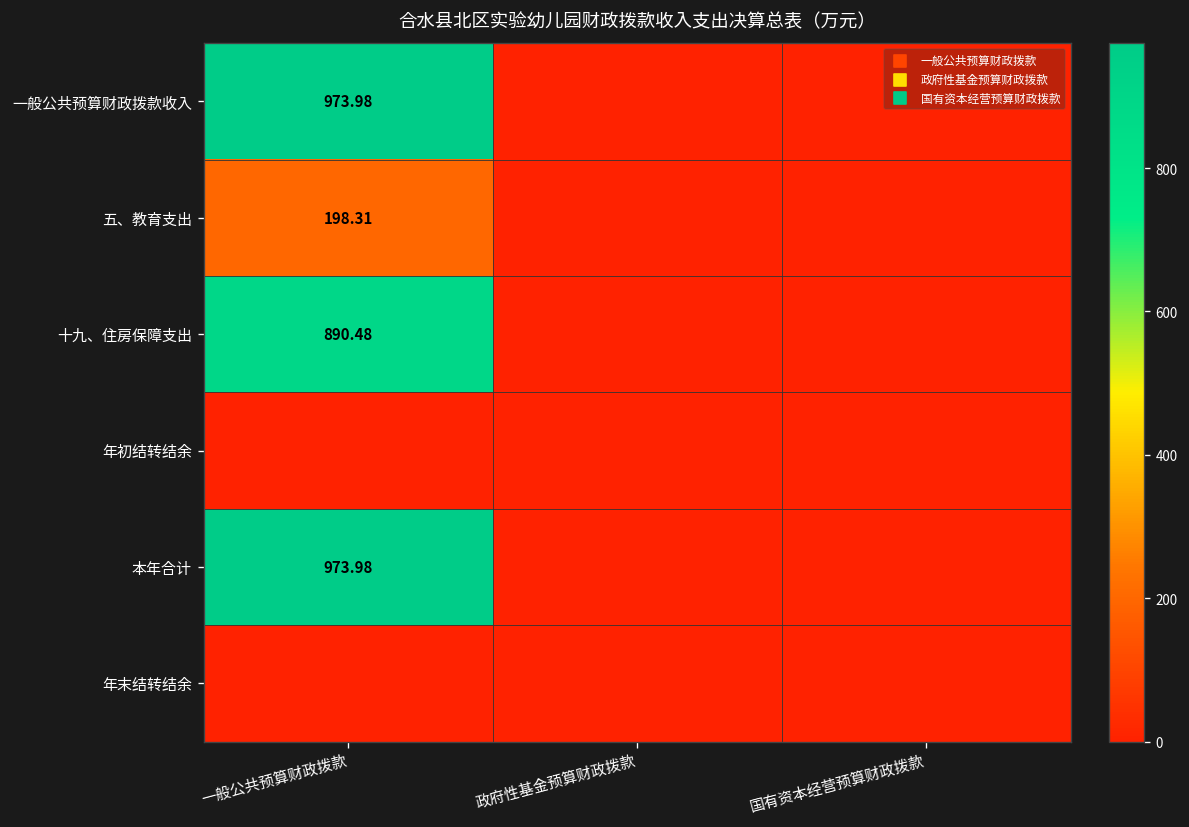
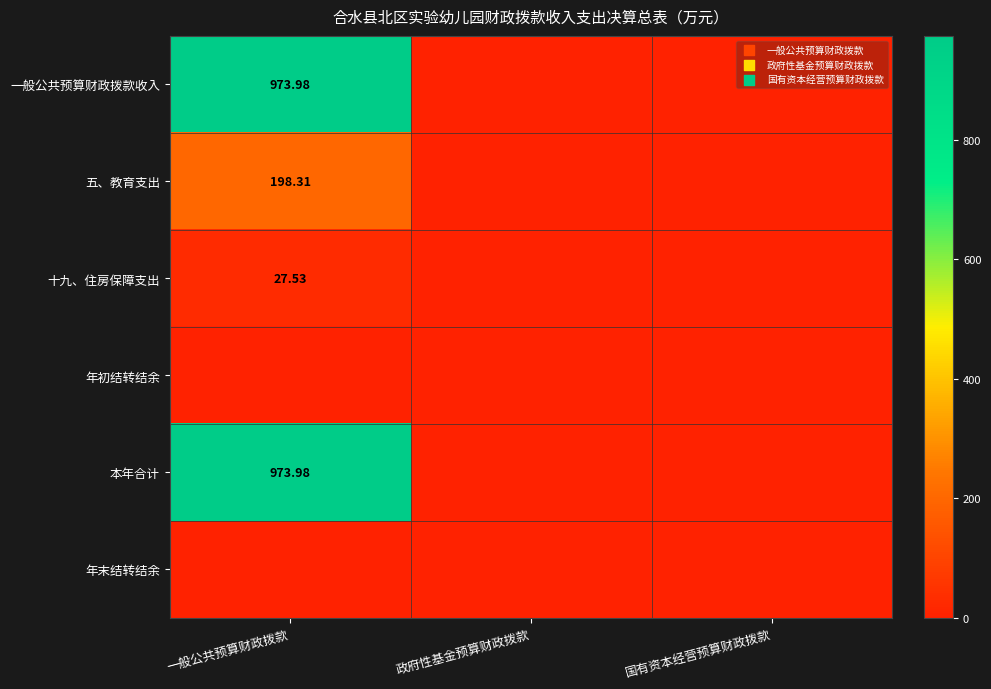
十九、住房保障支出, 一般公共预算财政拨款: 890.48 -> 27.53
